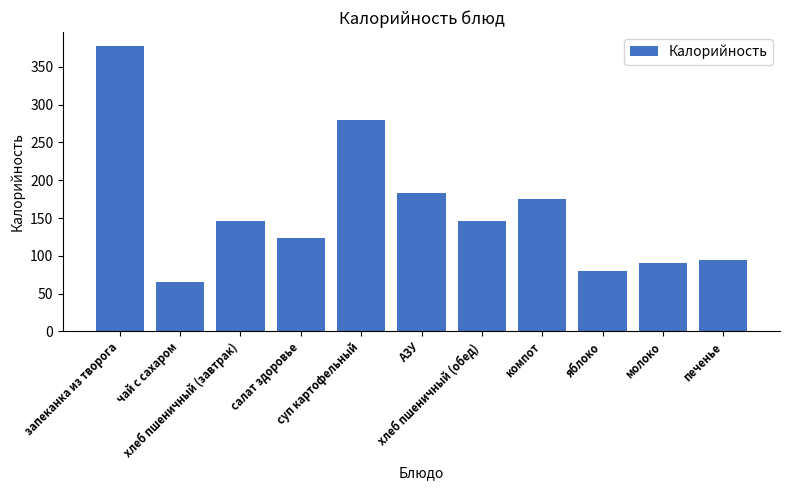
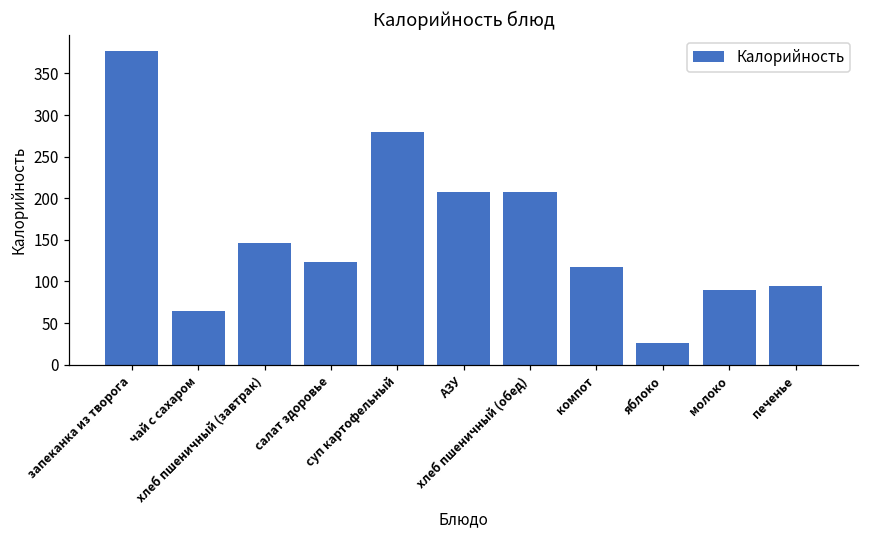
АЗУ: 180 -> 210
хлеб пшеничный (обед): 150 -> 210
компот: 180 -> 120
яблоко: 80 -> 30
